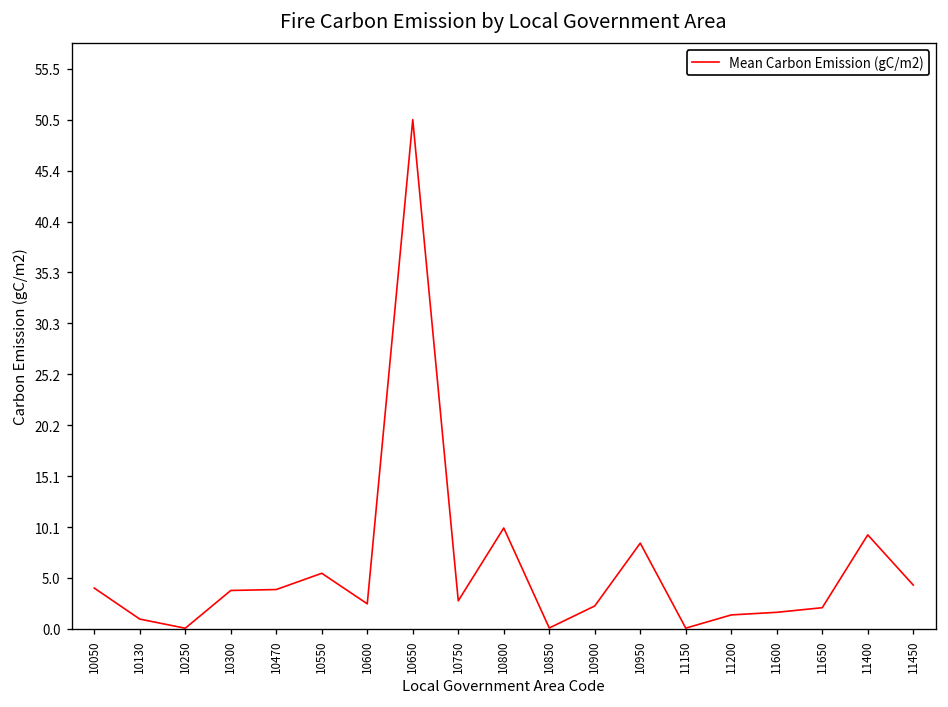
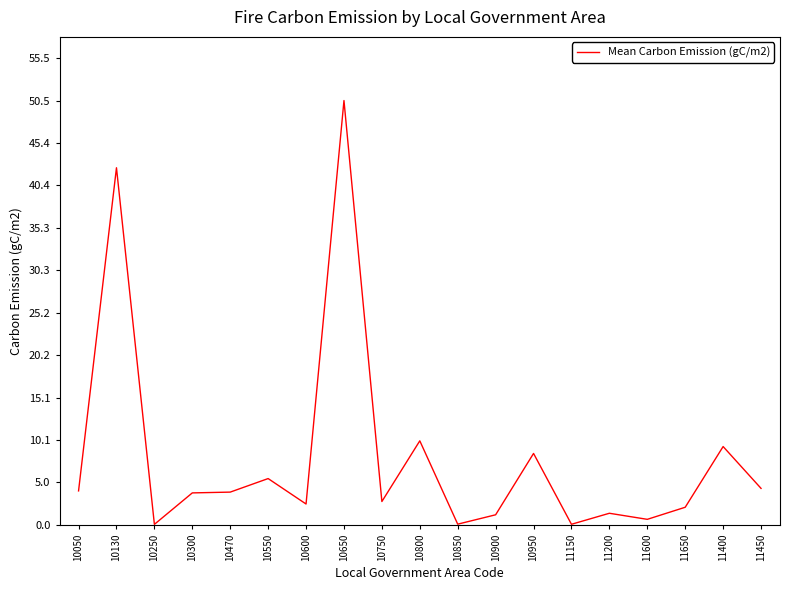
10130: 1 -> 43
10900: 2 -> 1
11600: 2 -> 1
